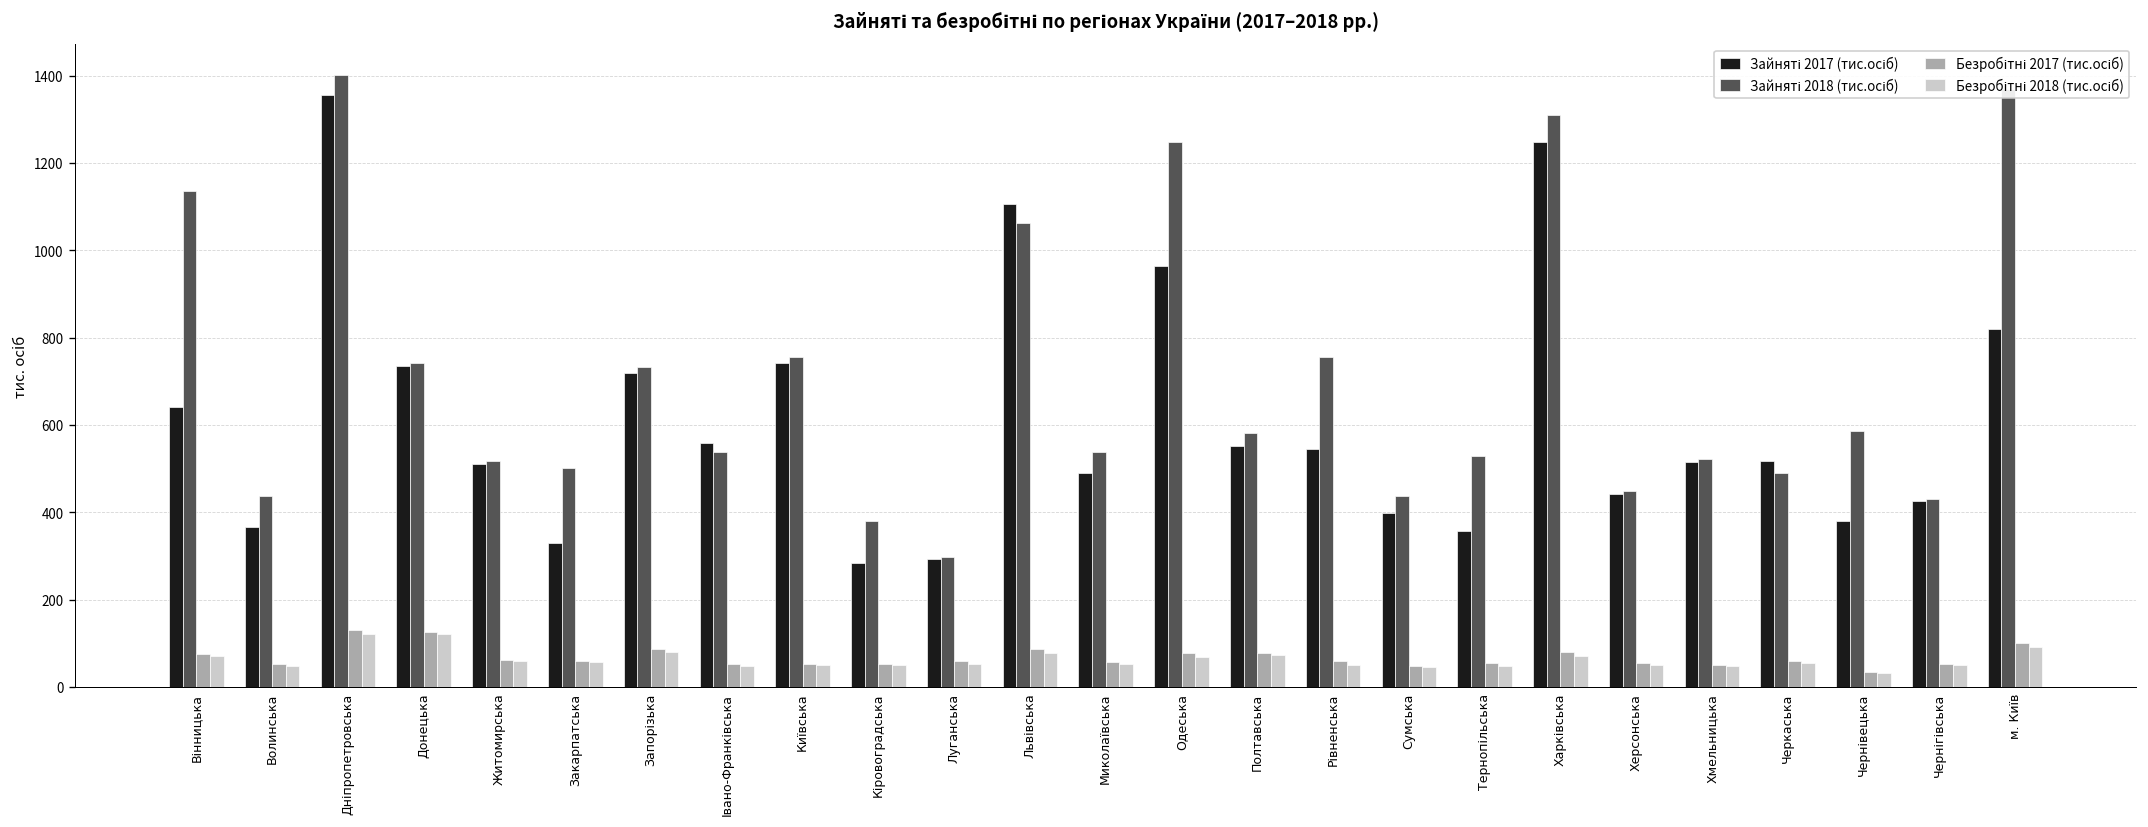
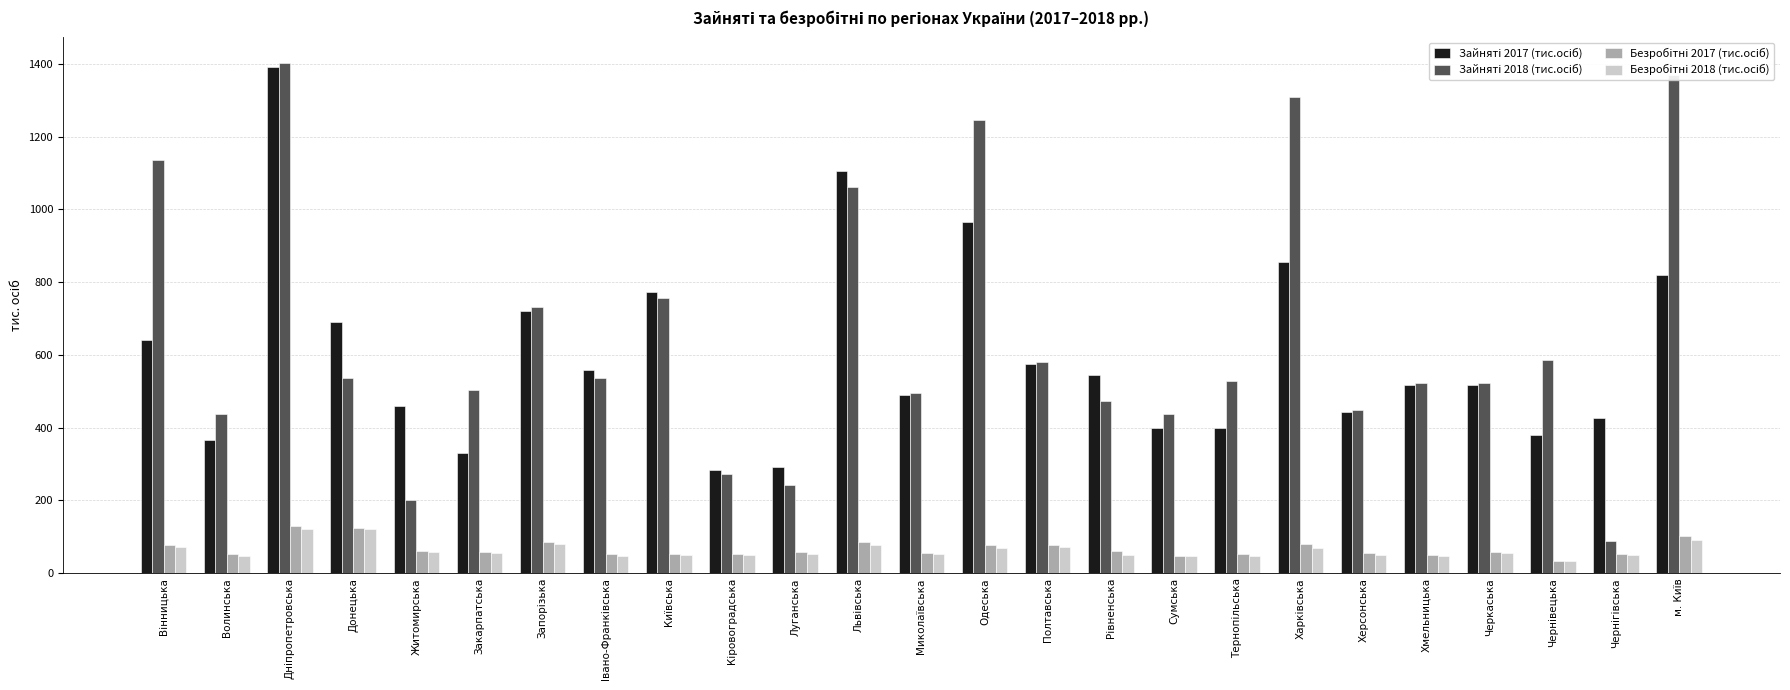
Зайняті 2017 (тис.осіб), Дніпропетровська: 1360 -> 1390
Зайняті 2017 (тис.осіб), Донецька: 730 -> 690
Зайняті 2018 (тис.осіб), Донецька: 740 -> 540
Зайняті 2017 (тис.осіб), Житомирська: 510 -> 460
Зайняті 2018 (тис.осіб), Житомирська: 520 -> 200
Зайняті 2017 (тис.осіб), Київська: 740 -> 770
Зайняті 2018 (тис.осіб), Кіровоградська: 380 -> 270
Зайняті 2018 (тис.осіб), Луганська: 300 -> 240
Зайняті 2018 (тис.осіб), Миколаївська: 540 -> 500
Зайняті 2017 (тис.осіб), Полтавська: 550 -> 580
Зайняті 2018 (тис.осіб), Рівненська: 760 -> 470
Зайняті 2017 (тис.осіб), Тернопільська: 360 -> 400
Зайняті 2017 (тис.осіб), Харківська: 1250 -> 860
Зайняті 2018 (тис.осіб), Черкаська: 490 -> 520
Зайняті 2018 (тис.осіб), Чернігівська: 430 -> 90
